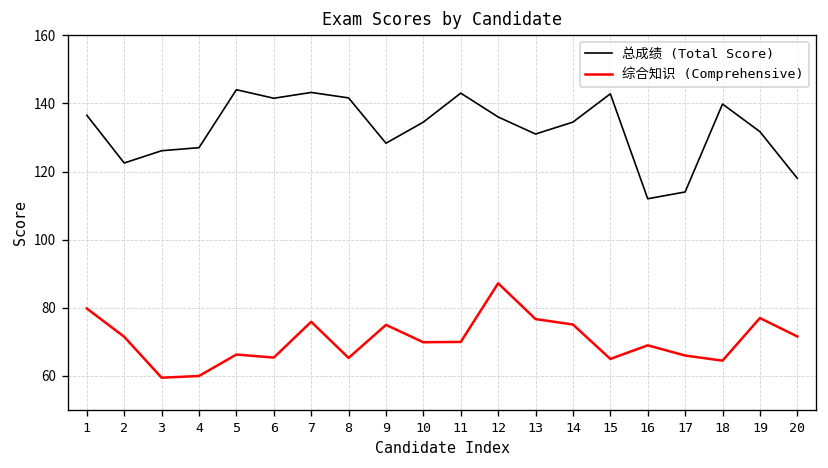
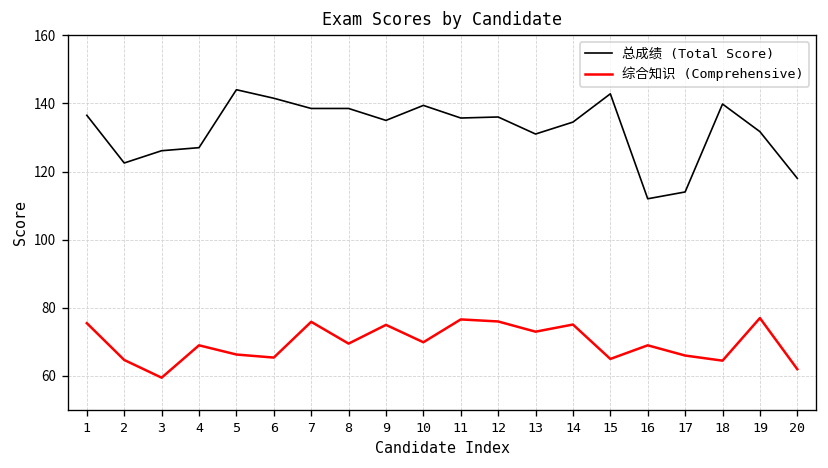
综合知识 (Comprehensive), 1: 80 -> 76
综合知识 (Comprehensive), 2: 72 -> 65
综合知识 (Comprehensive), 4: 60 -> 69
总成绩 (Total Score), 7: 143 -> 139
总成绩 (Total Score), 8: 142 -> 139
综合知识 (Comprehensive), 8: 65 -> 70
总成绩 (Total Score), 9: 128 -> 135
总成绩 (Total Score), 10: 135 -> 139
总成绩 (Total Score), 11: 143 -> 136
综合知识 (Comprehensive), 11: 70 -> 77
综合知识 (Comprehensive), 12: 87 -> 76
综合知识 (Comprehensive), 13: 77 -> 73
综合知识 (Comprehensive), 20: 72 -> 62
